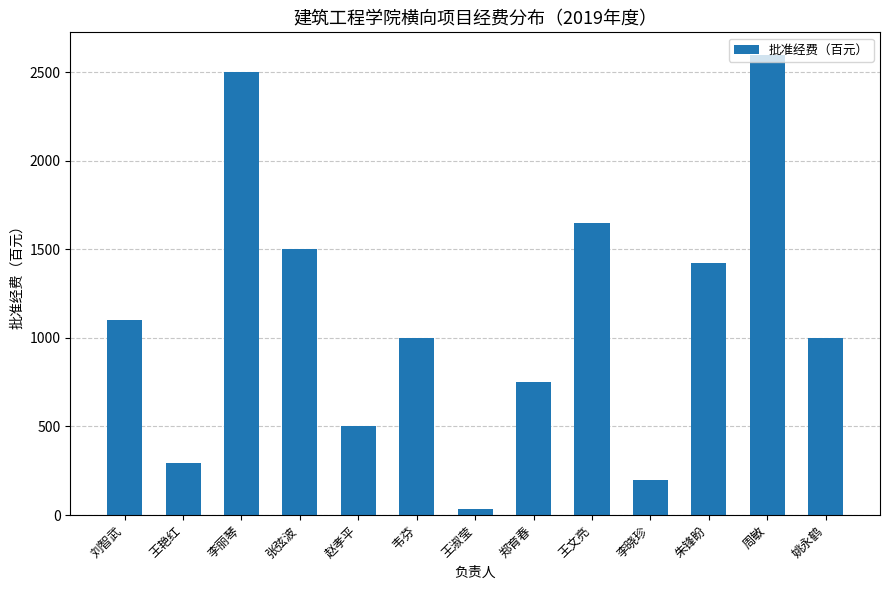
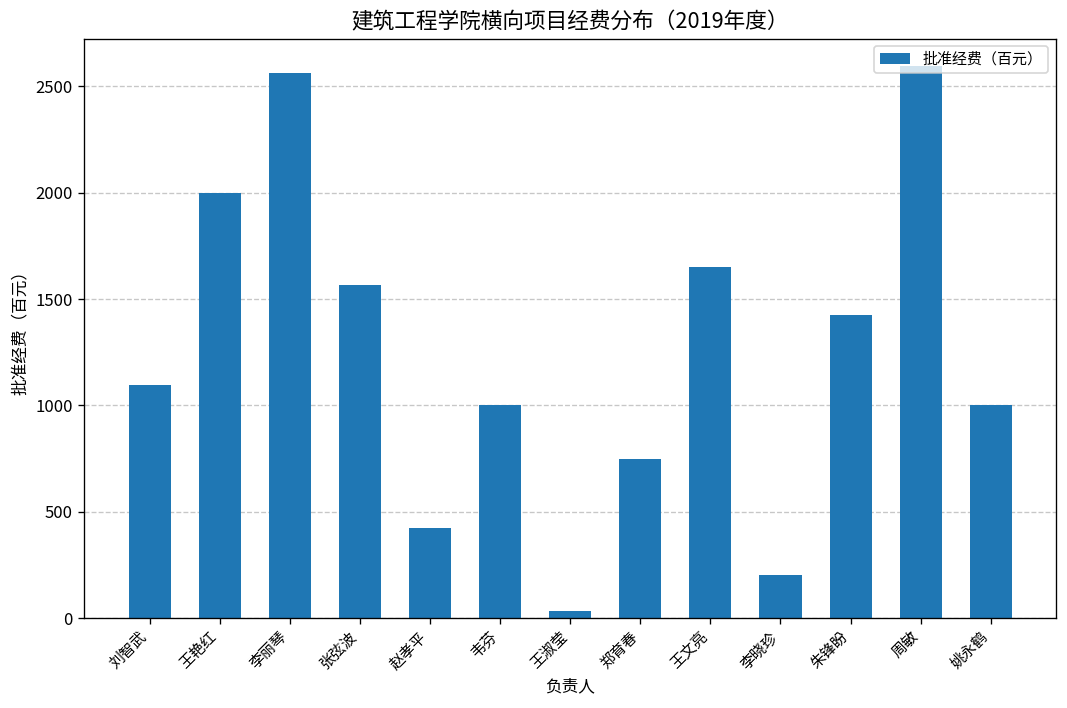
王艳红: 290 -> 2000
李丽琴: 2500 -> 2560
张弦波: 1500 -> 1560
赵孝平: 500 -> 420
